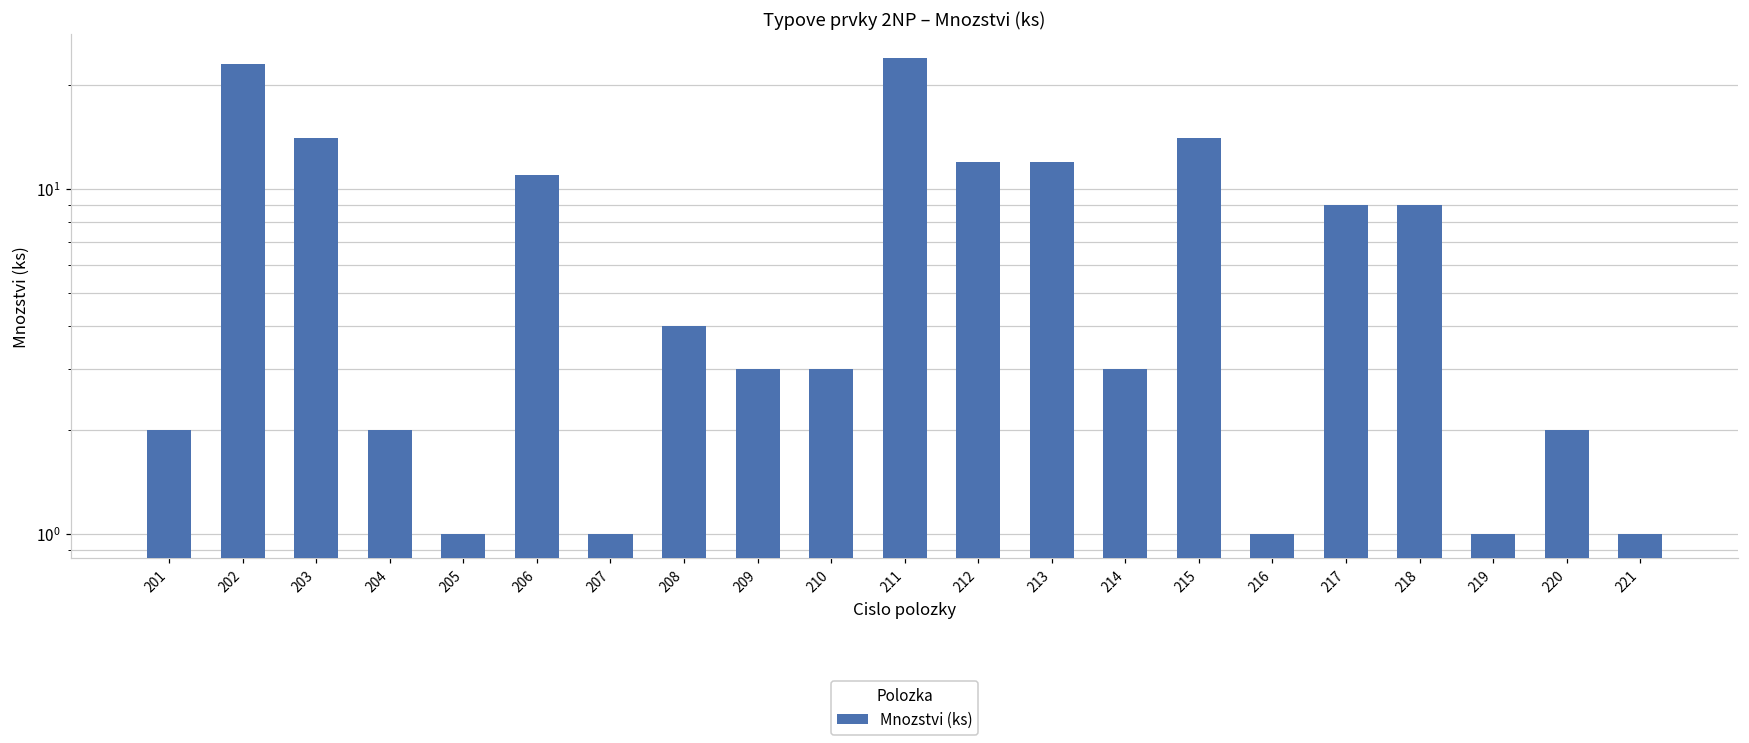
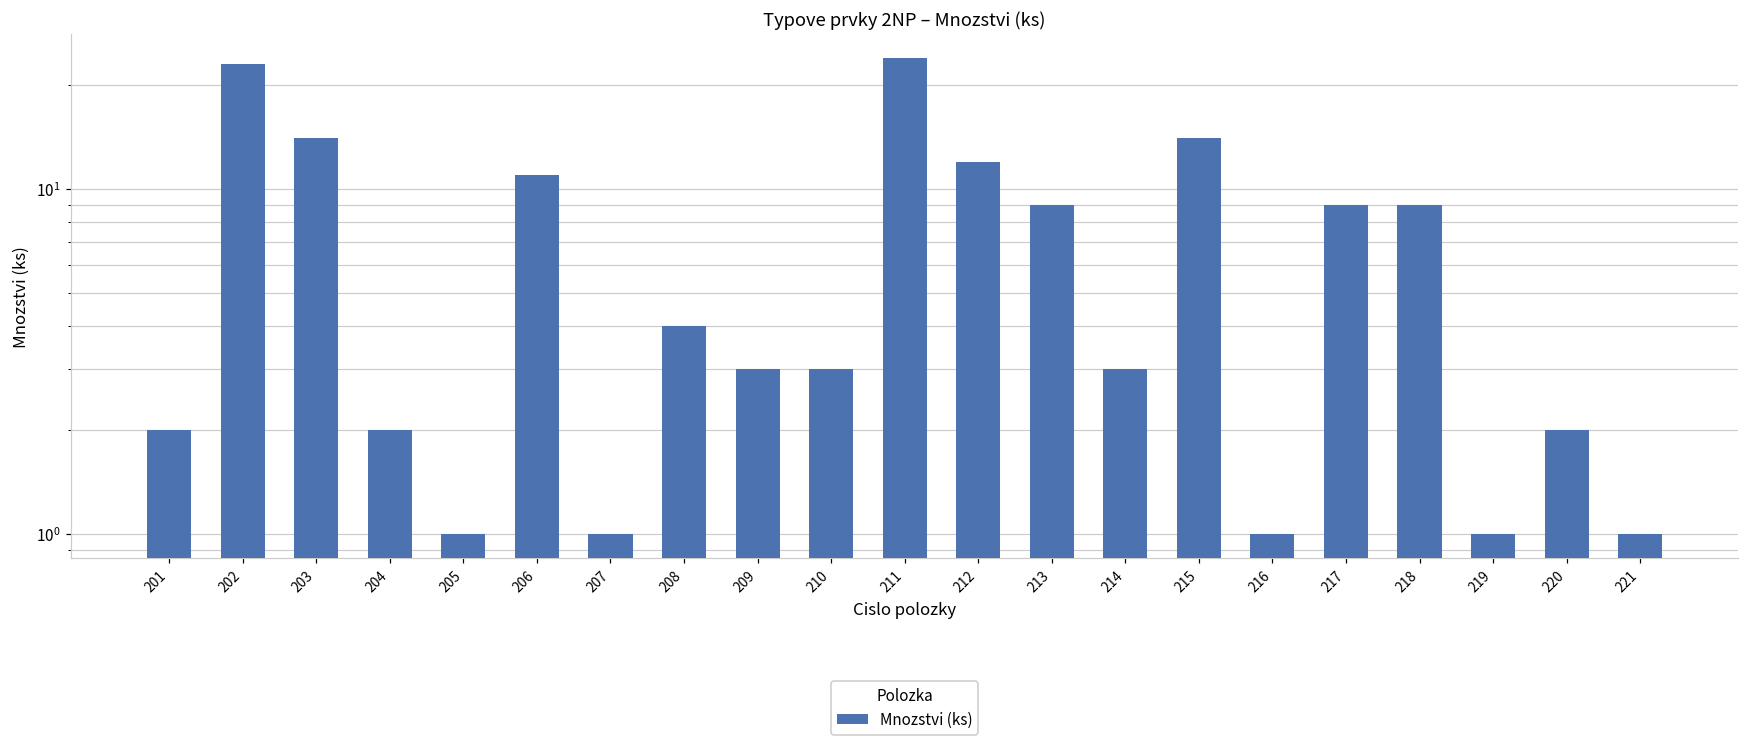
213: 12 -> 9
